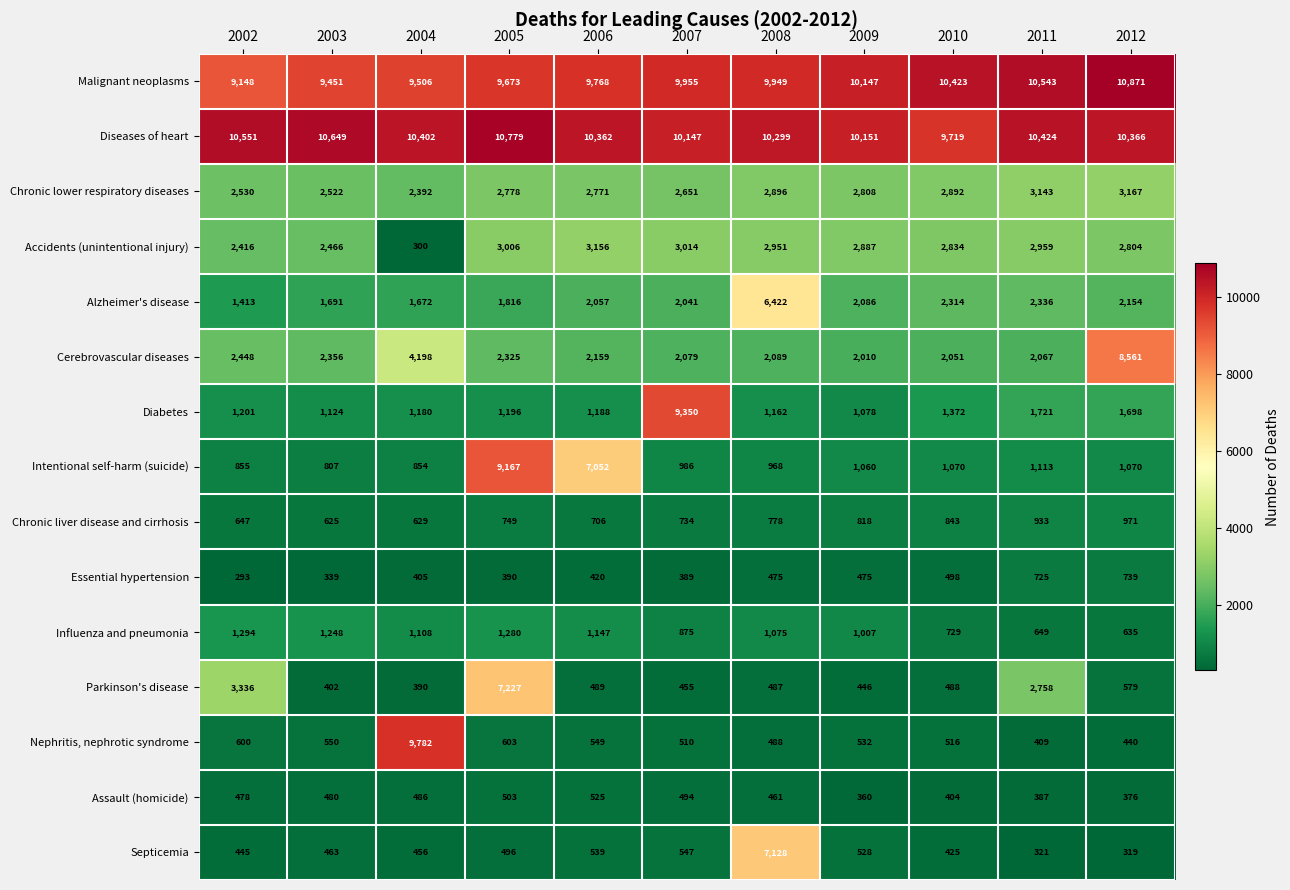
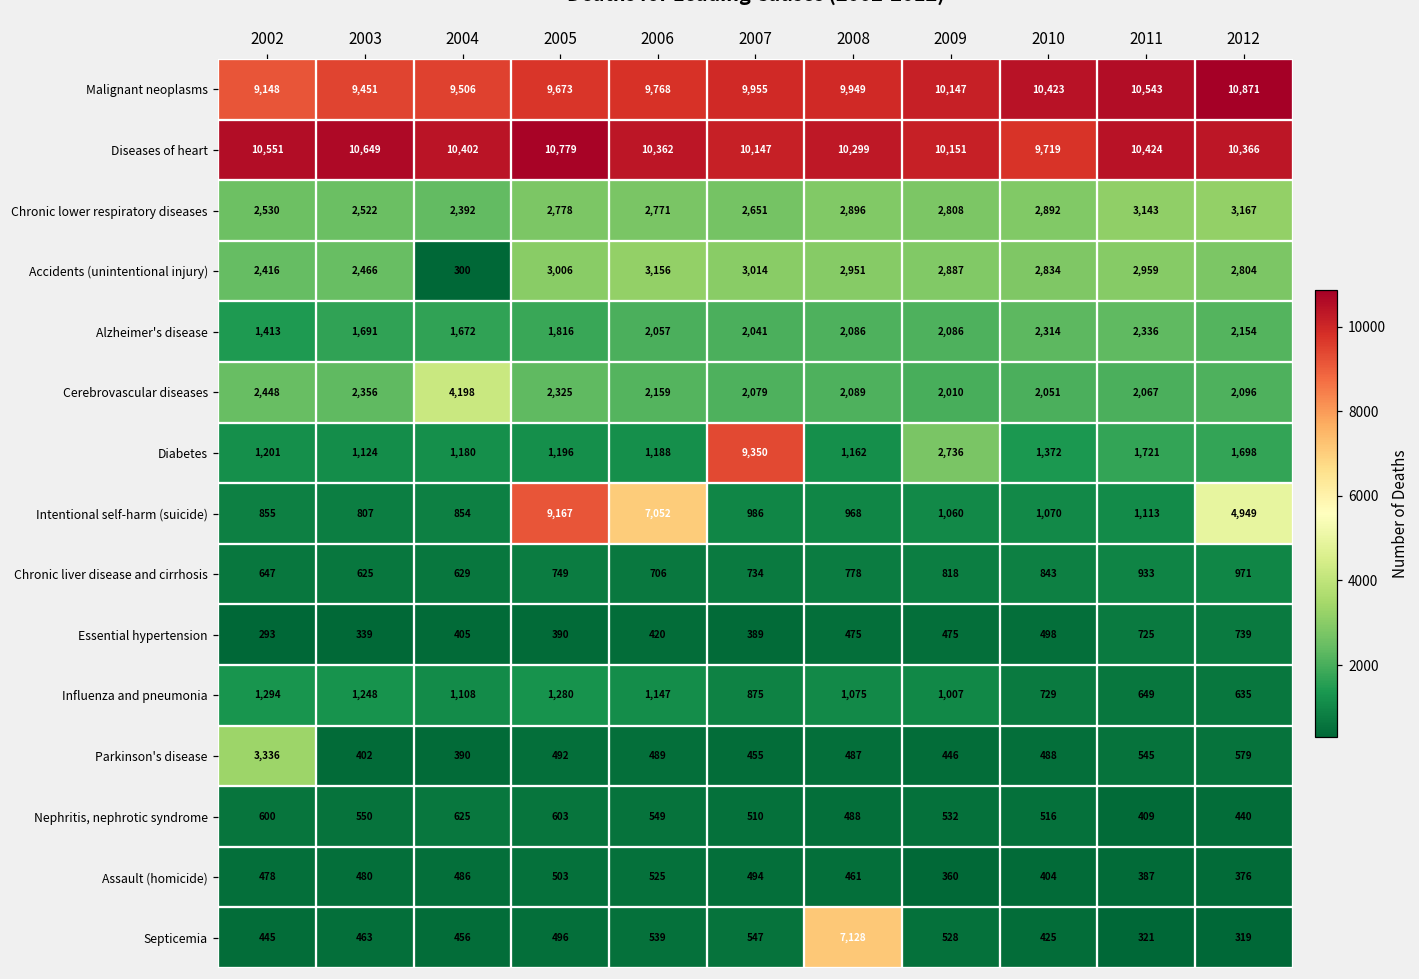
Alzheimer's disease, 2008: 6,422 -> 2,086
Cerebrovascular diseases, 2012: 8,561 -> 2,096
Diabetes, 2009: 1,078 -> 2,736
Intentional self-harm (suicide), 2012: 1,070 -> 4,949
Parkinson's disease, 2005: 7,227 -> 492
Parkinson's disease, 2011: 2,758 -> 545
Nephritis, nephrotic syndrome, 2004: 9,782 -> 625
